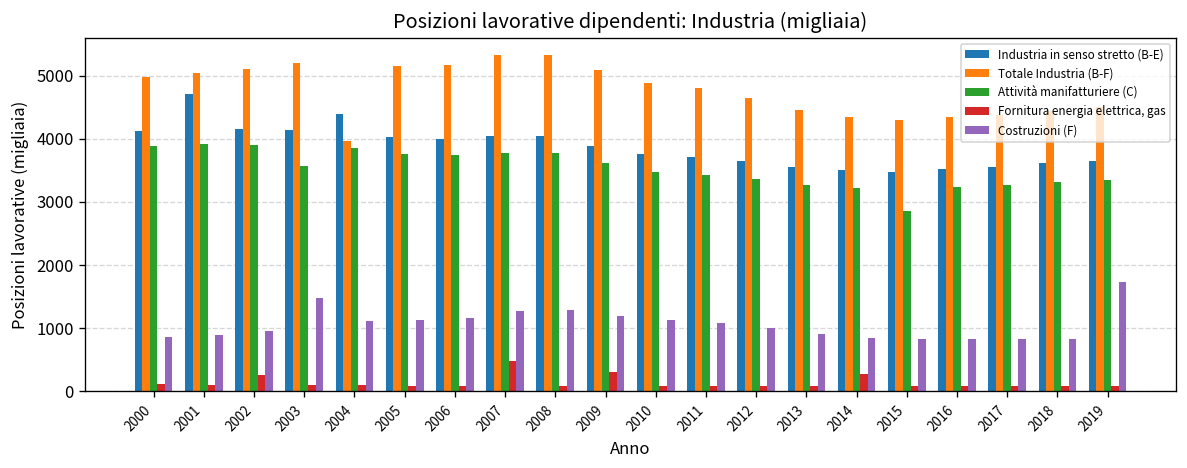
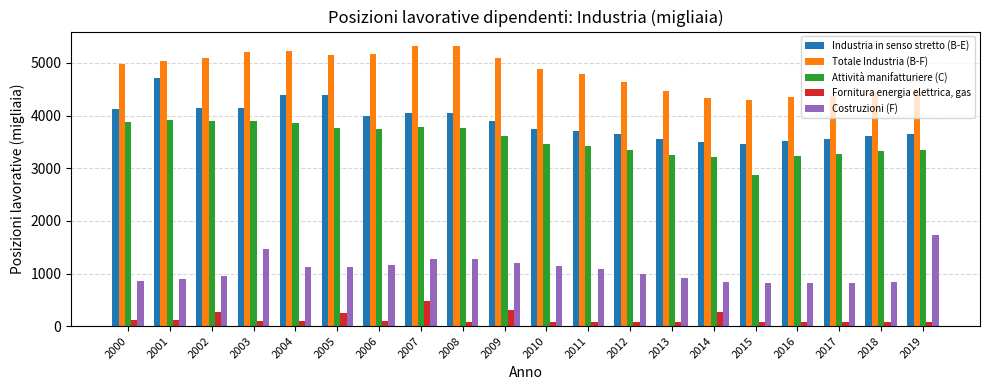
Attività manifatturiere (C), 2003: 3600 -> 3900
Totale Industria (B-F), 2004: 4000 -> 5200
Industria in senso stretto (B-E), 2005: 4000 -> 4400
Fornitura energia elettrica, gas, 2005: 100 -> 300
